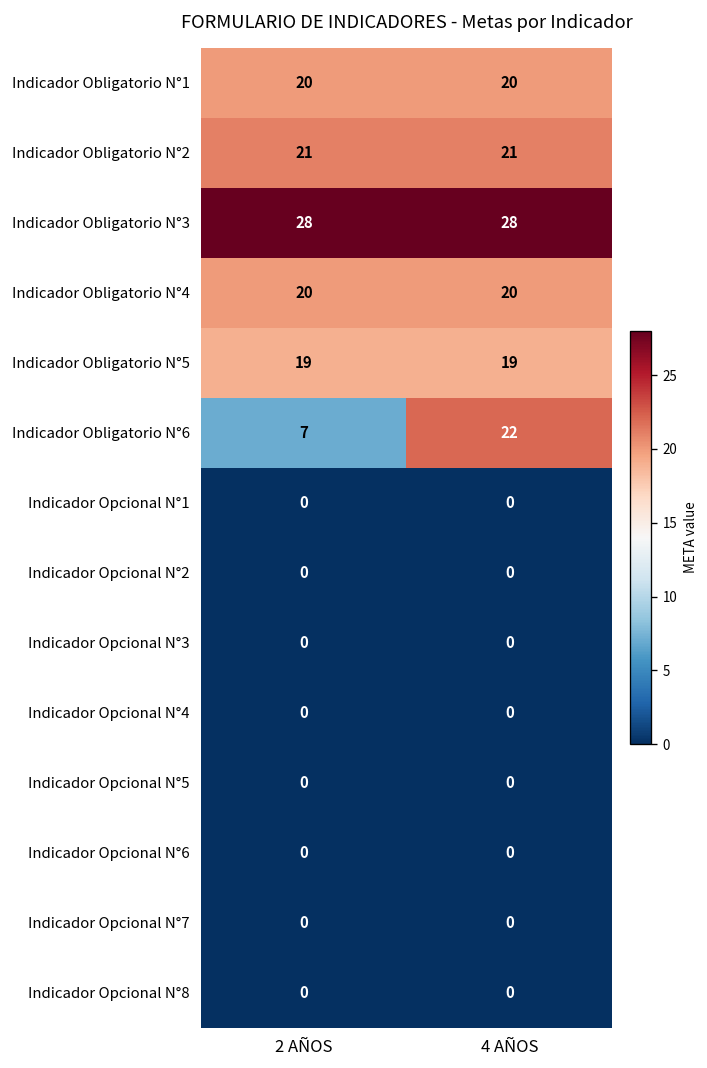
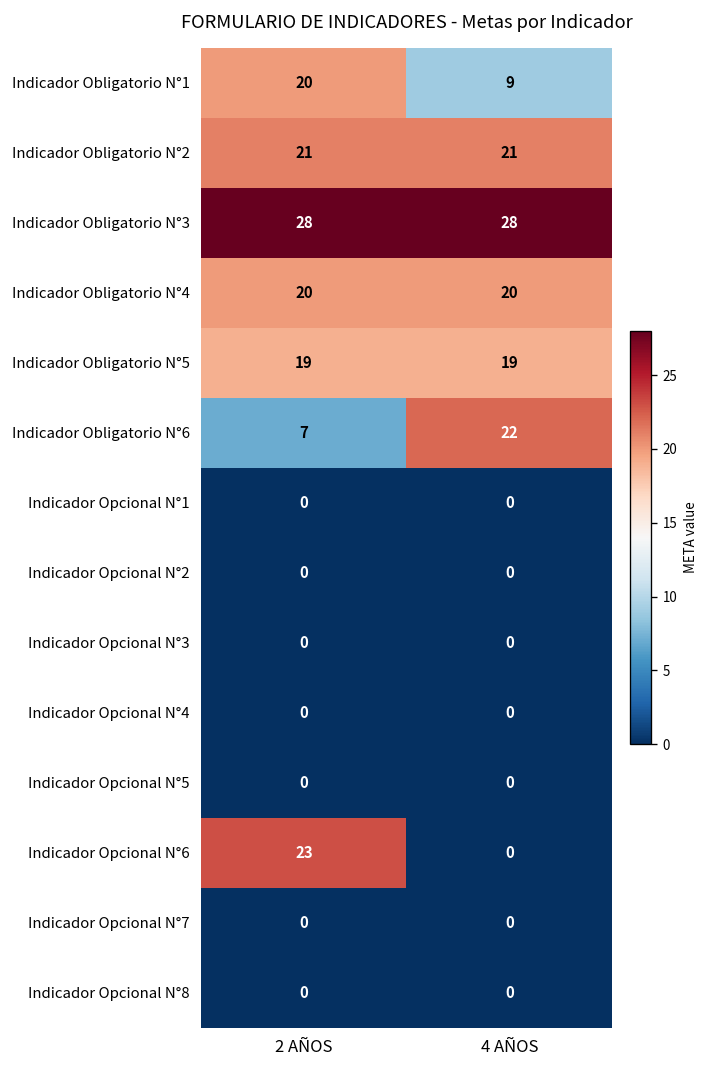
Indicador Obligatorio N°1, 4 AÑOS: 20 -> 9
Indicador Opcional N°6, 2 AÑOS: 0 -> 23
